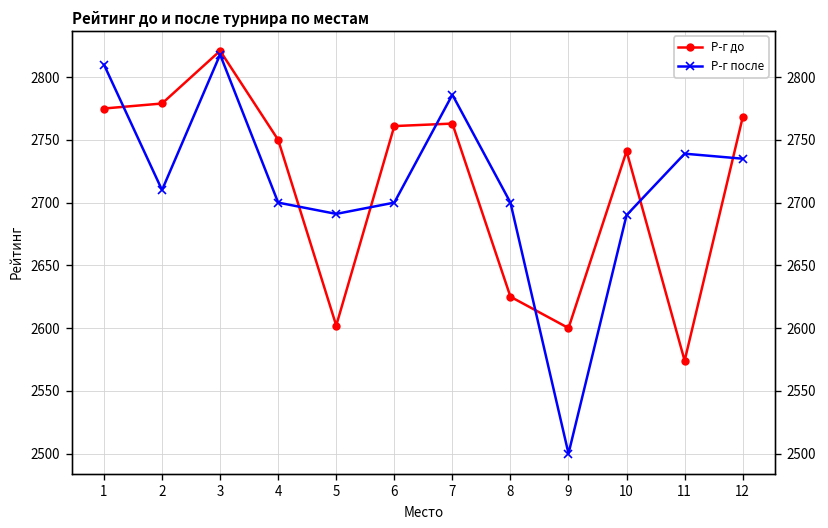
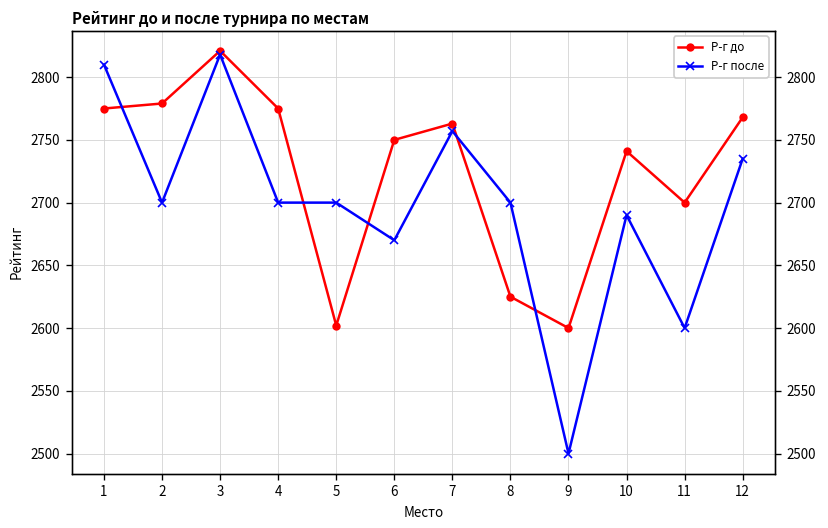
Р-г после, 2: 2710 -> 2700
Р-г до, 4: 2750 -> 2775
Р-г после, 5: 2691 -> 2700
Р-г до, 6: 2761 -> 2750
Р-г после, 6: 2700 -> 2670
Р-г после, 7: 2786 -> 2757
Р-г до, 11: 2574 -> 2700
Р-г после, 11: 2739 -> 2600
